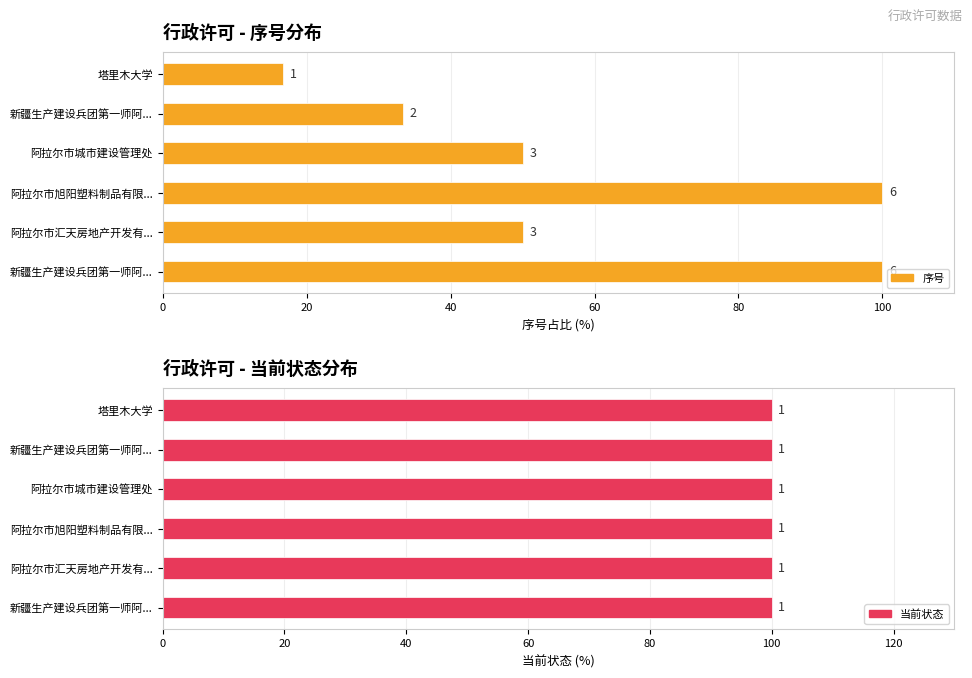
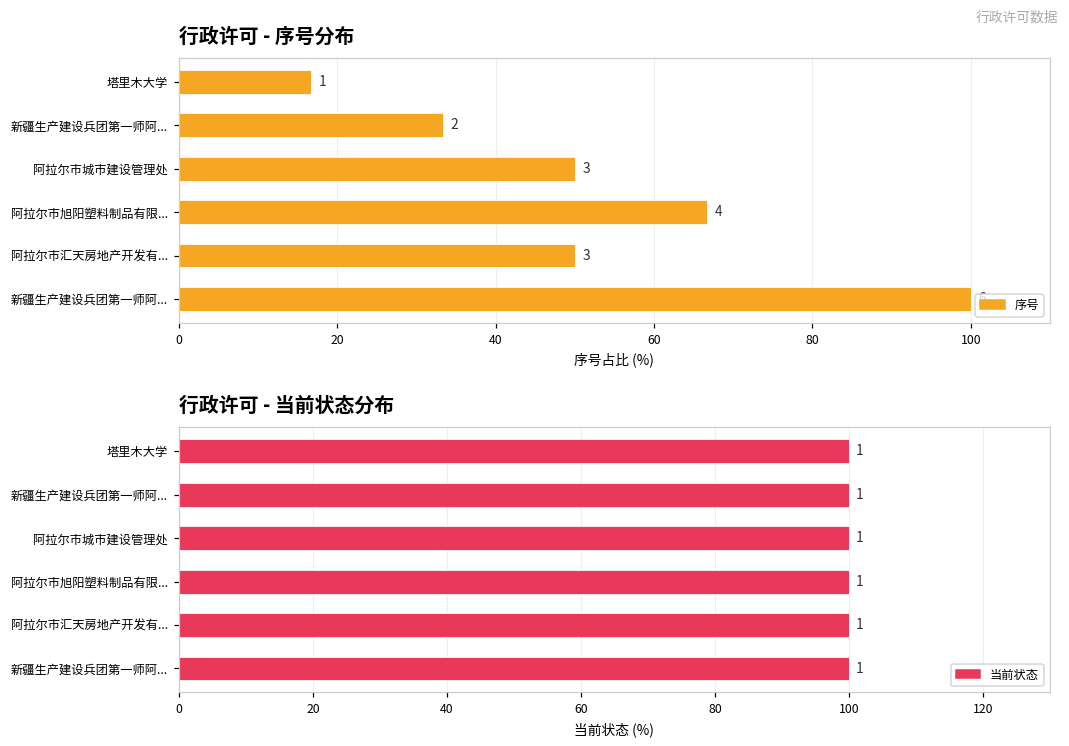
行政许可 - 序号分布, 阿拉尔市旭阳塑料制品有限...: 6 -> 4
